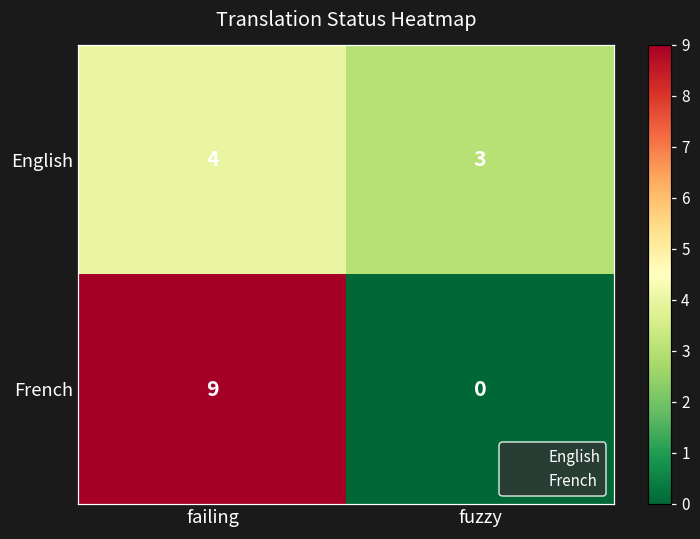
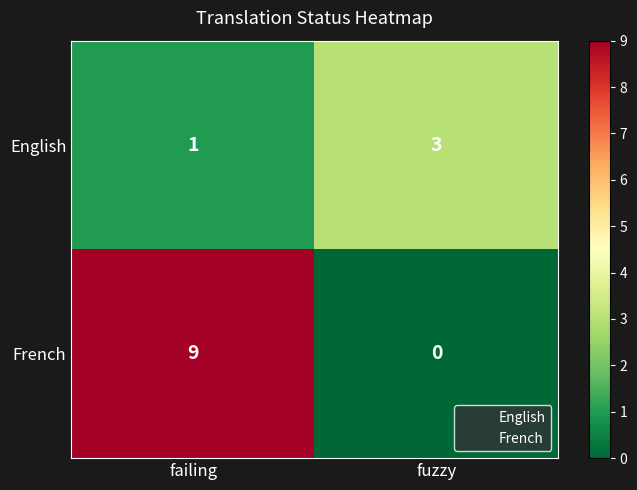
English, failing: 4 -> 1
